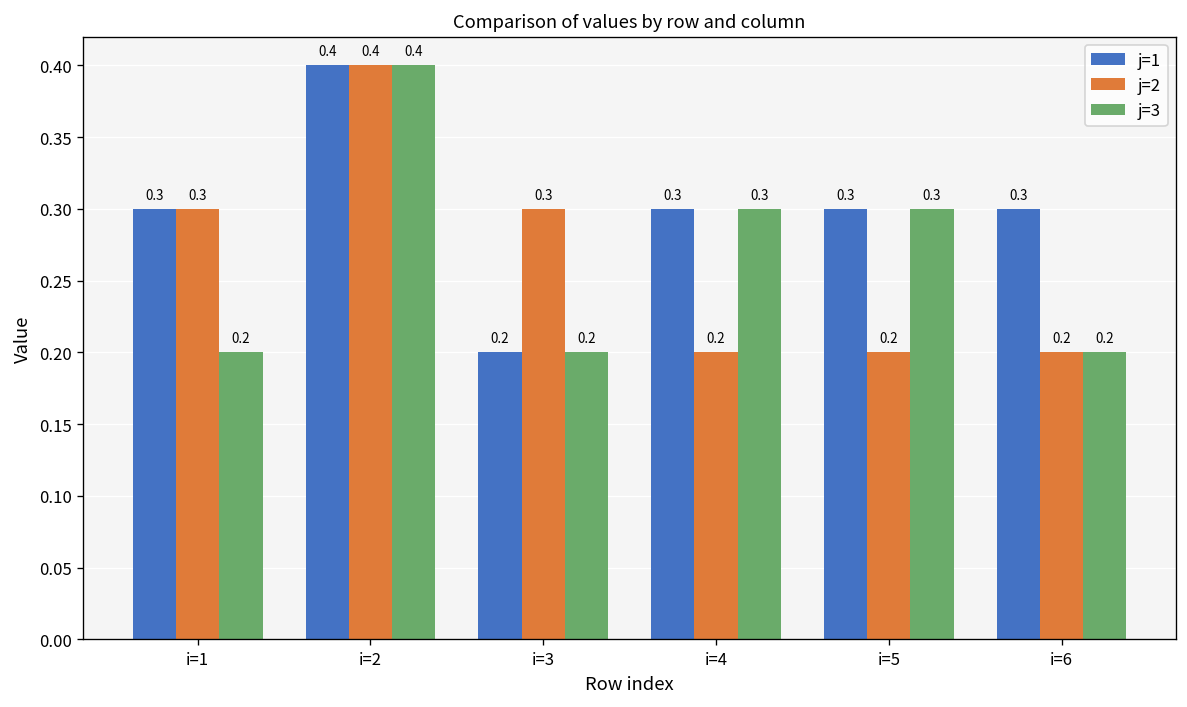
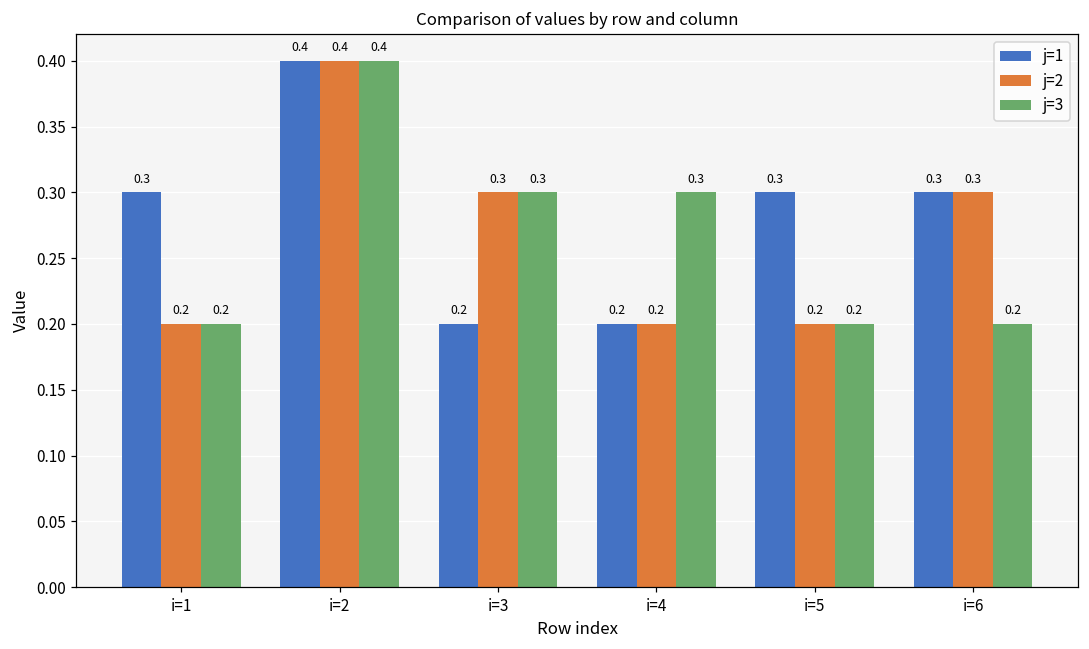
j=2, i=1: 0.3 -> 0.2
j=3, i=3: 0.2 -> 0.3
j=1, i=4: 0.3 -> 0.2
j=3, i=5: 0.3 -> 0.2
j=2, i=6: 0.2 -> 0.3
